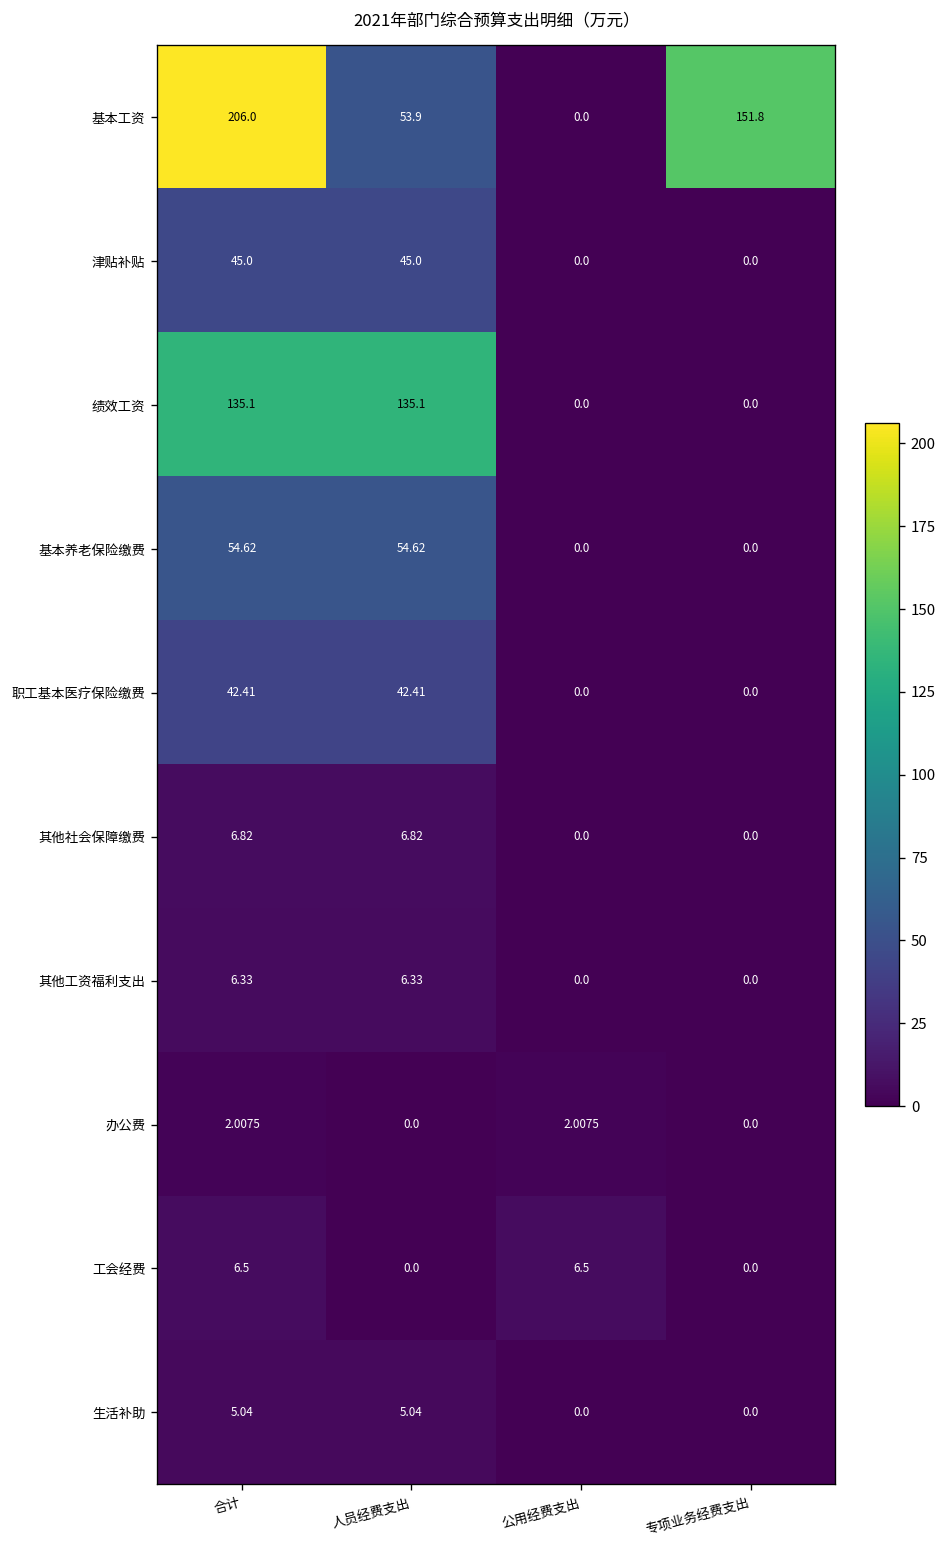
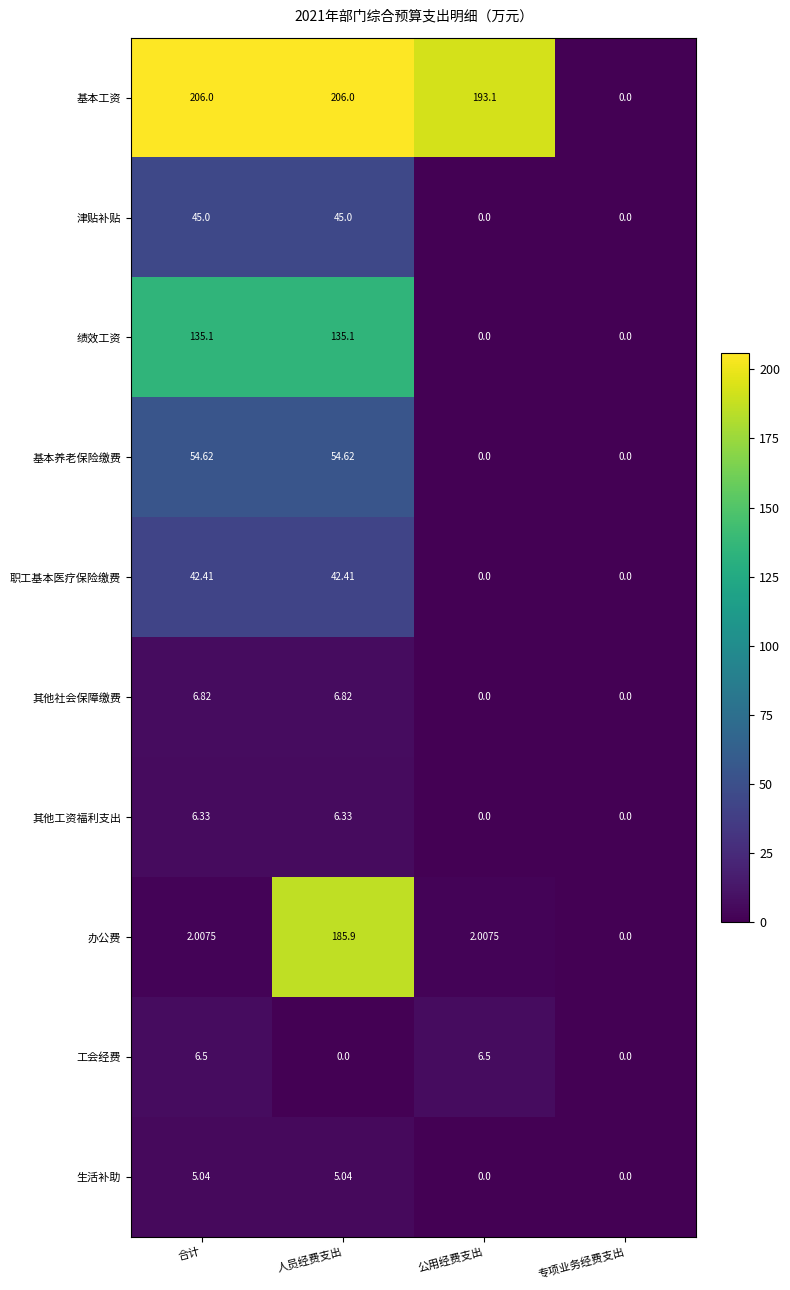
基本工资, 人员经费支出: 53.9 -> 206.0
基本工资, 公用经费支出: 0.0 -> 193.1
基本工资, 专项业务经费支出: 151.8 -> 0.0
办公费, 人员经费支出: 0.0 -> 185.9
